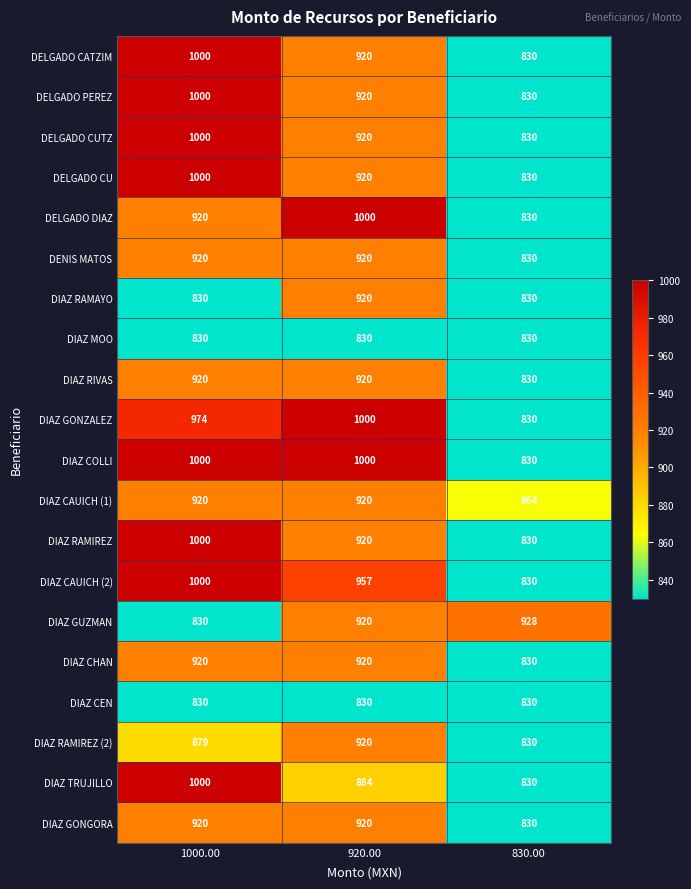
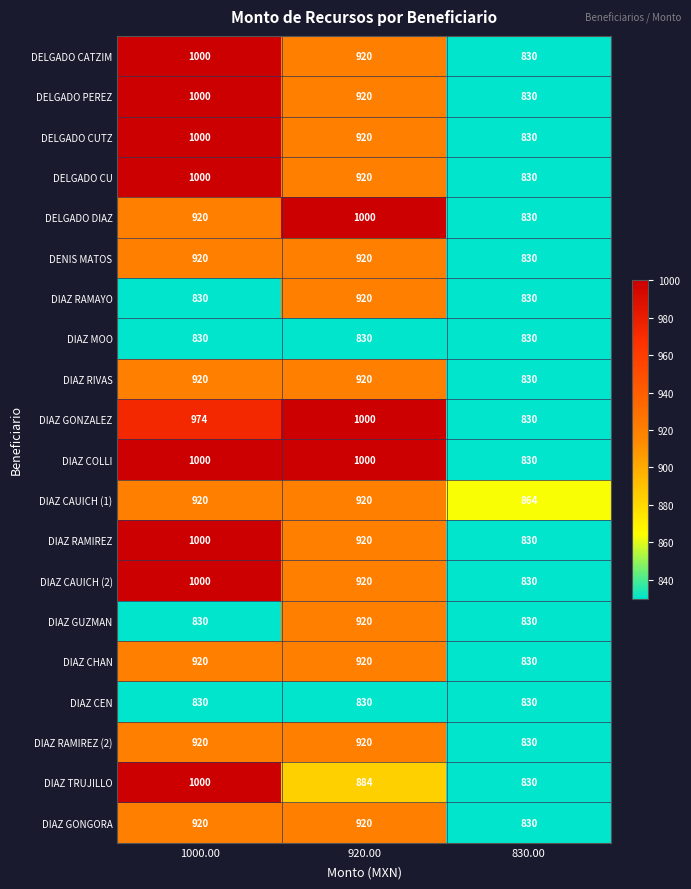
DIAZ CAUICH (2), 920.00: 957 -> 920
DIAZ GUZMAN, 830.00: 928 -> 830
DIAZ RAMIREZ (2), 1000.00: 879 -> 920
